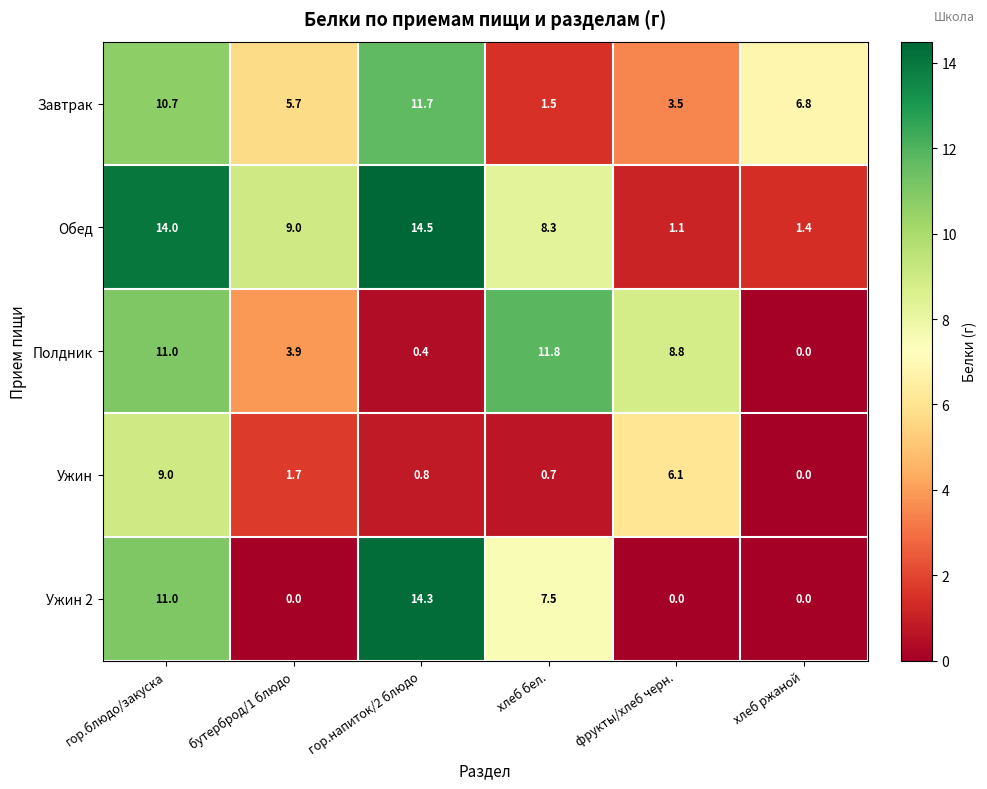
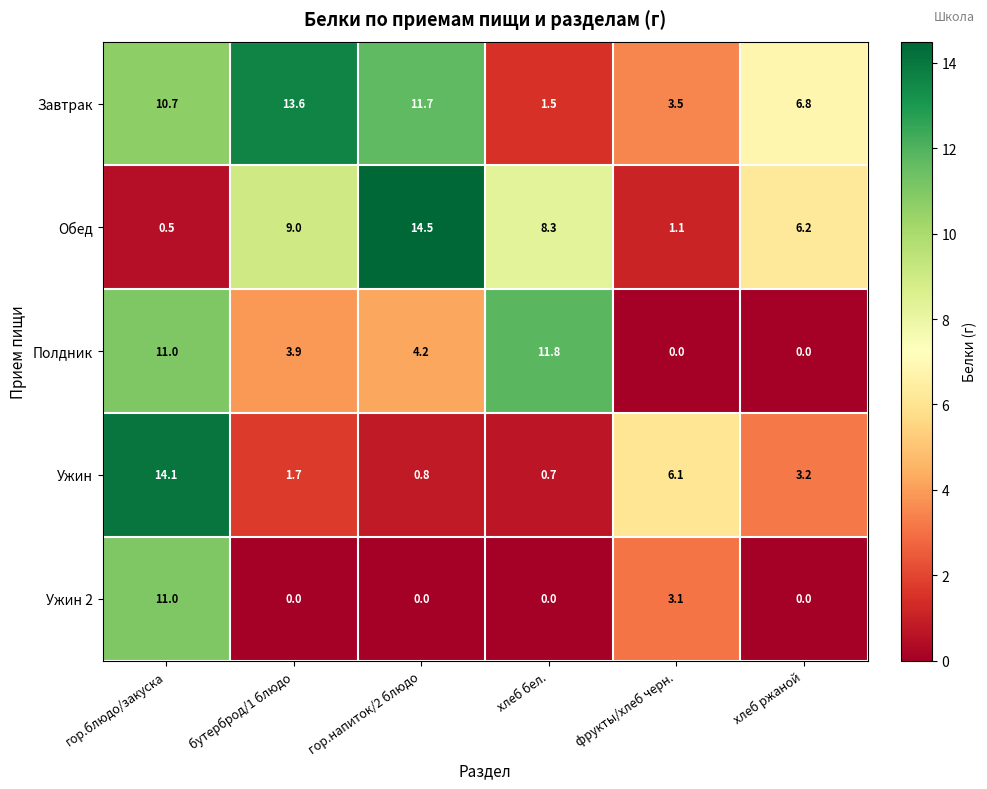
Завтрак, бутерброд/1 блюдо: 5.7 -> 13.6
Обед, гор.блюдо/закуска: 14.0 -> 0.5
Обед, хлеб ржаной: 1.4 -> 6.2
Полдник, гор.напиток/2 блюдо: 0.4 -> 4.2
Полдник, фрукты/хлеб черн.: 8.8 -> 0.0
Ужин, гор.блюдо/закуска: 9.0 -> 14.1
Ужин, хлеб ржаной: 0.0 -> 3.2
Ужин 2, гор.напиток/2 блюдо: 14.3 -> 0.0
Ужин 2, хлеб бел.: 7.5 -> 0.0
Ужин 2, фрукты/хлеб черн.: 0.0 -> 3.1
